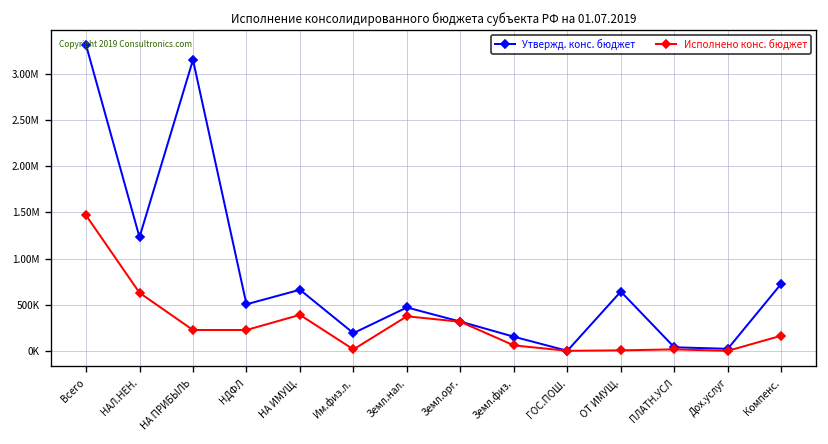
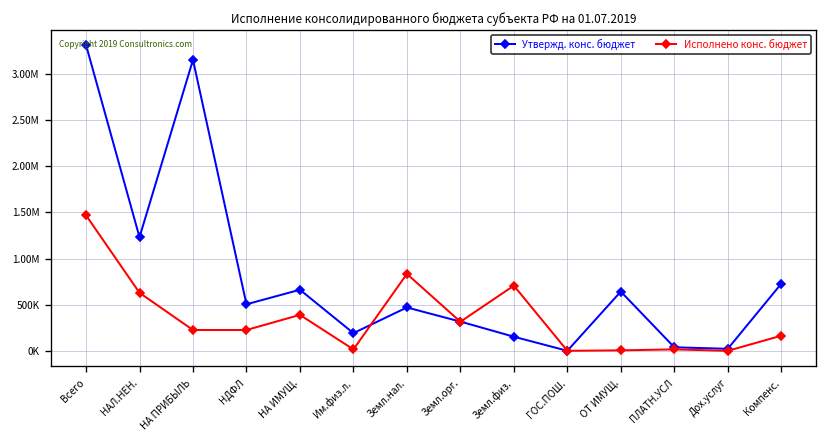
Исполнено конс. бюджет, Земл.нал.: 400000 -> 800000
Исполнено конс. бюджет, Земл.физ.: 100000 -> 700000
